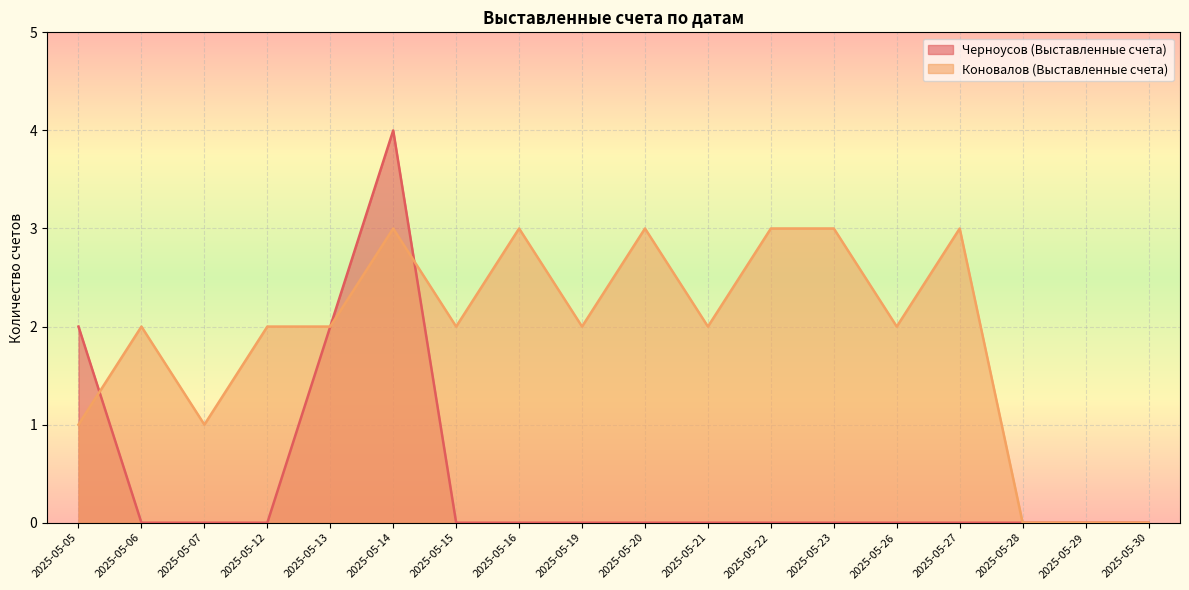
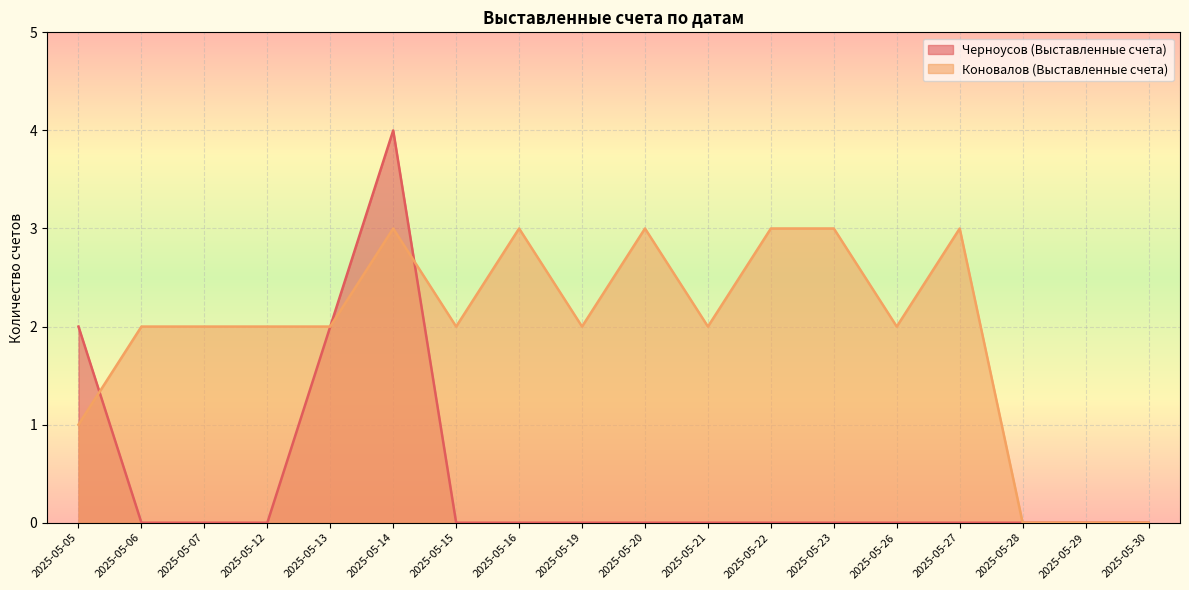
Коновалов (Выставленные счета), 2025-05-07: 1 -> 2
